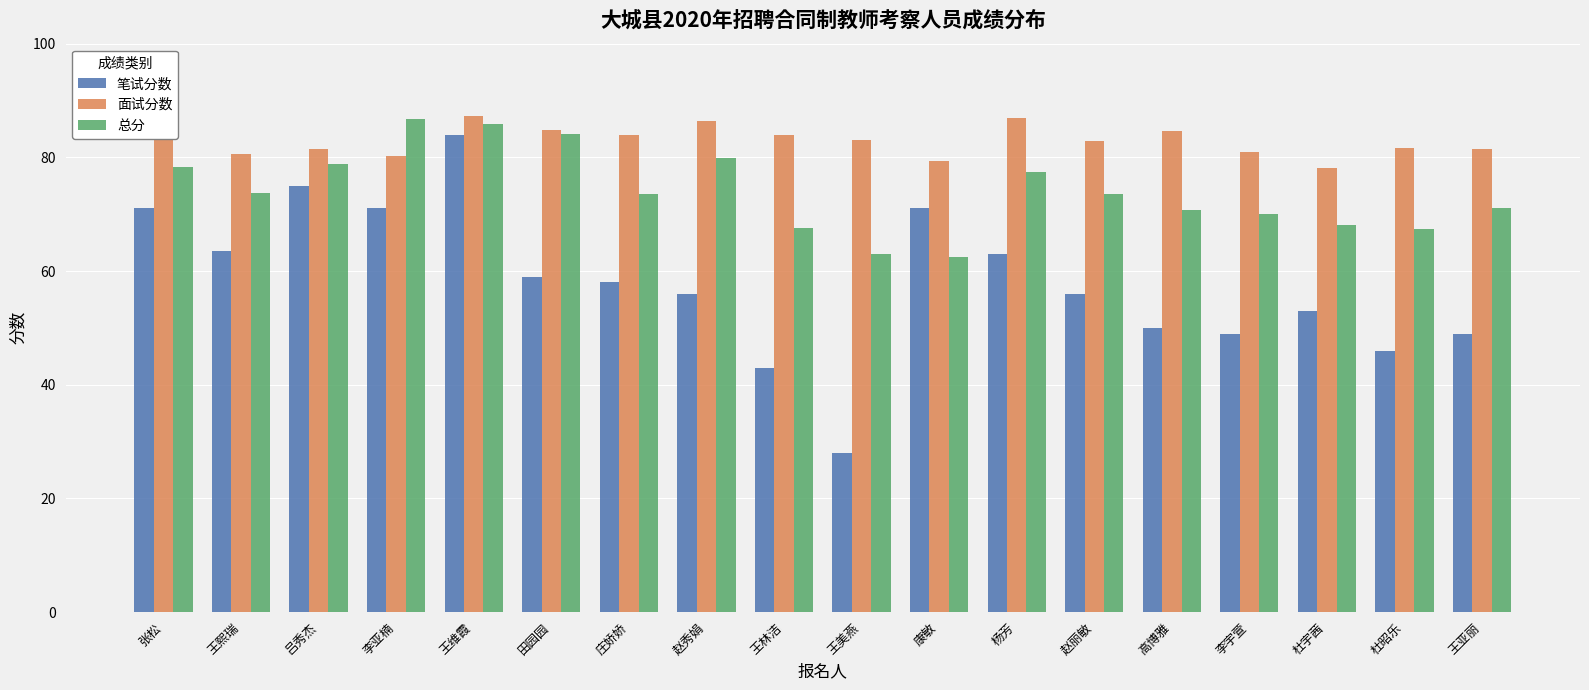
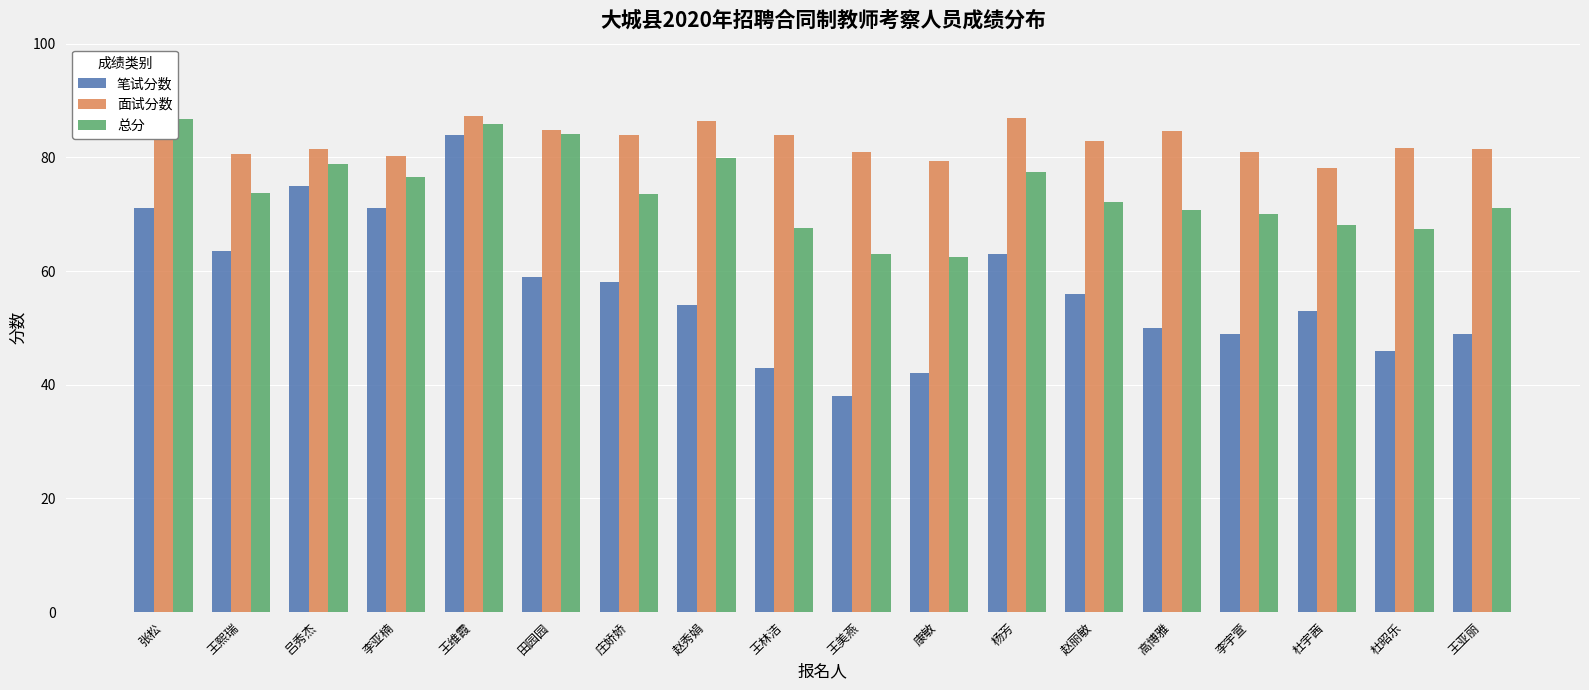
总分, 张松: 78 -> 87
总分, 李亚楠: 87 -> 77
笔试分数, 赵秀娟: 56 -> 54
笔试分数, 王美燕: 28 -> 38
面试分数, 王美燕: 83 -> 81
笔试分数, 康敏: 71 -> 42
总分, 赵丽敏: 74 -> 72
